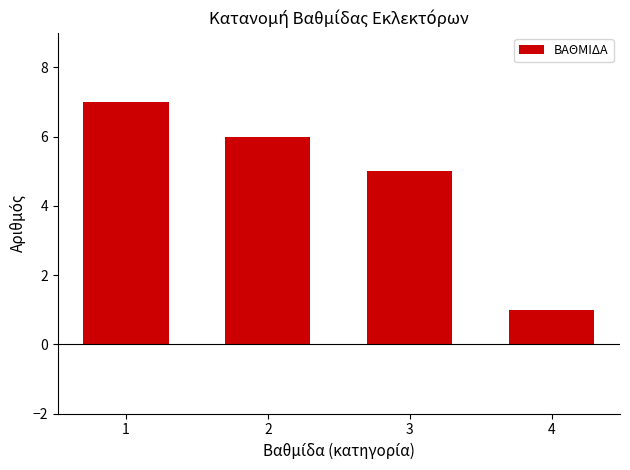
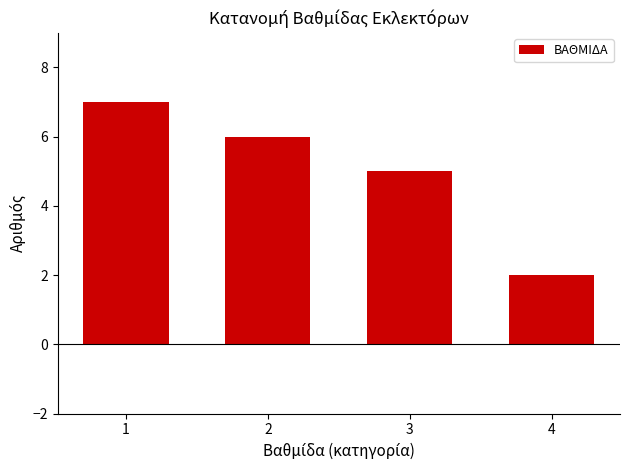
4: 1 -> 2
